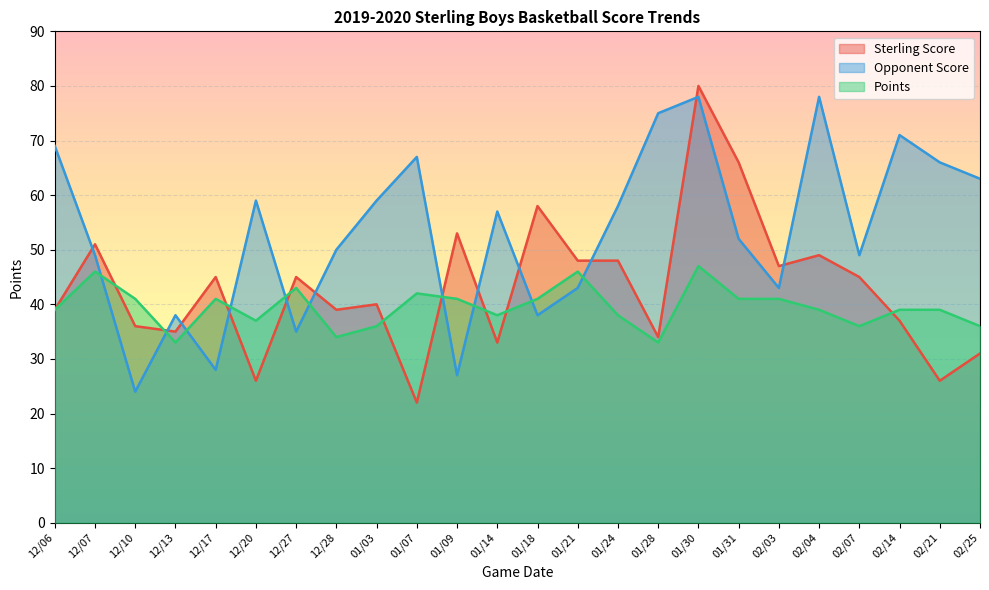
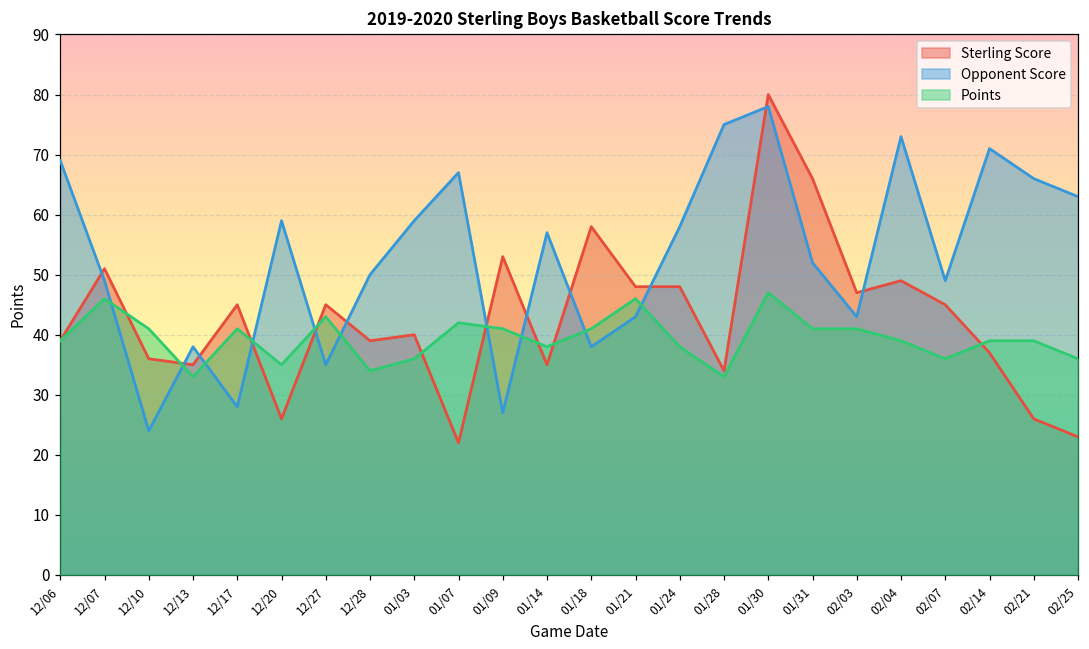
Points, 12/20: 37 -> 35
Sterling Score, 01/14: 33 -> 35
Opponent Score, 02/04: 78 -> 73
Sterling Score, 02/25: 31 -> 23
